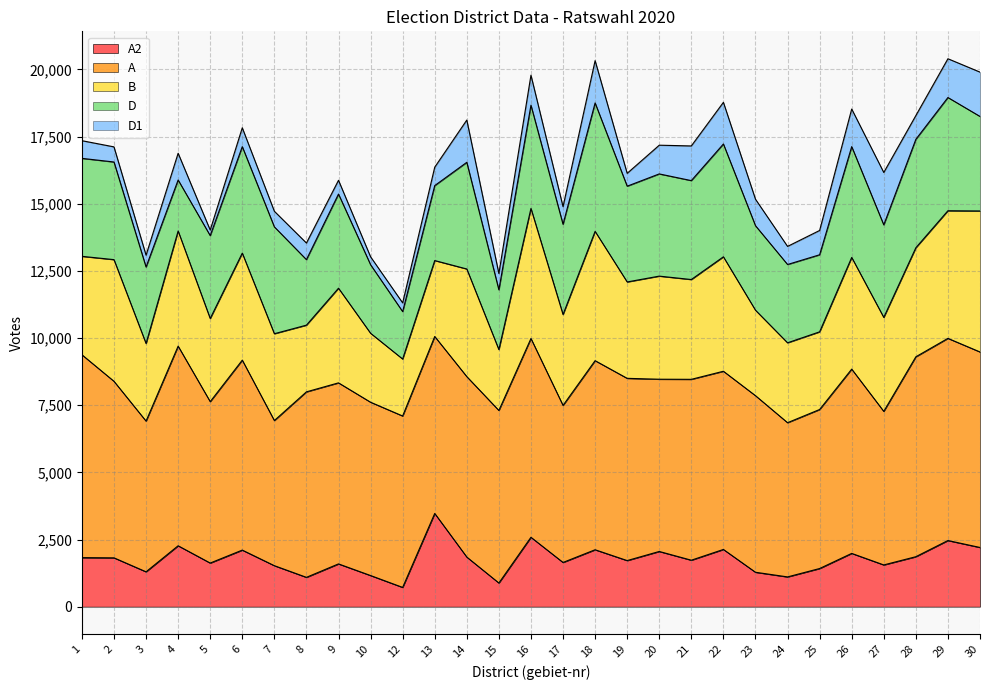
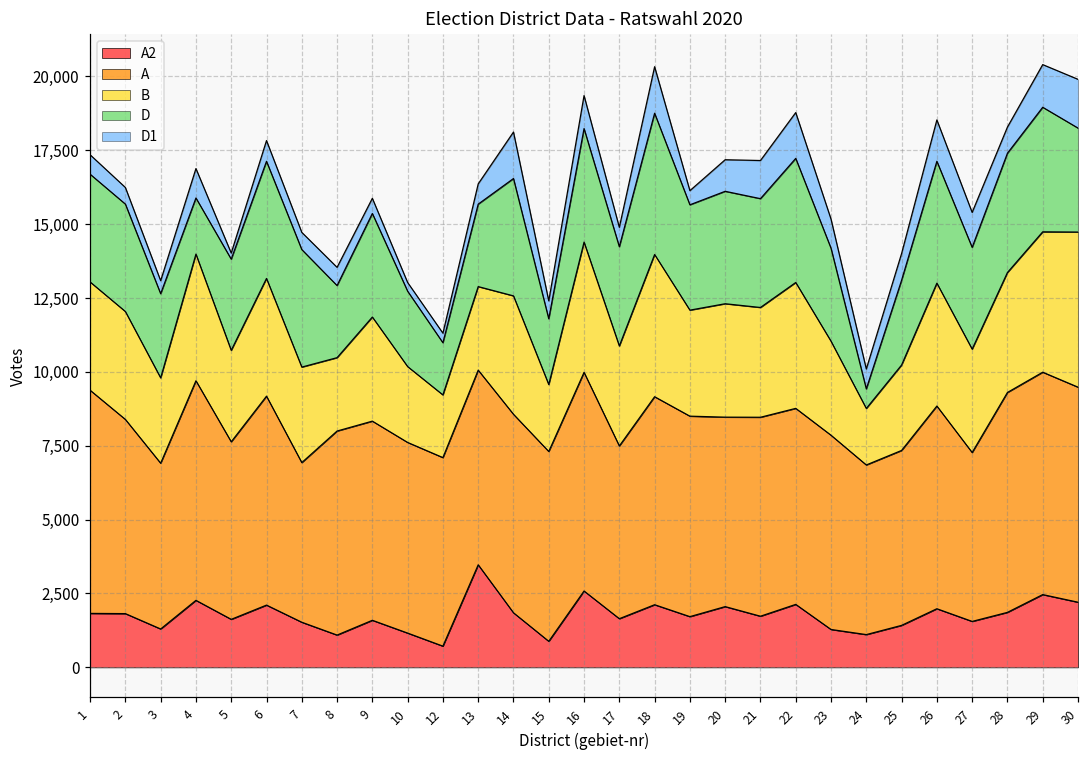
B, 2: 4,500 -> 3,700
B, 16: 4,800 -> 4,400
B, 24: 3,000 -> 1,900
D, 24: 2,900 -> 700
D1, 27: 2,000 -> 1,200
